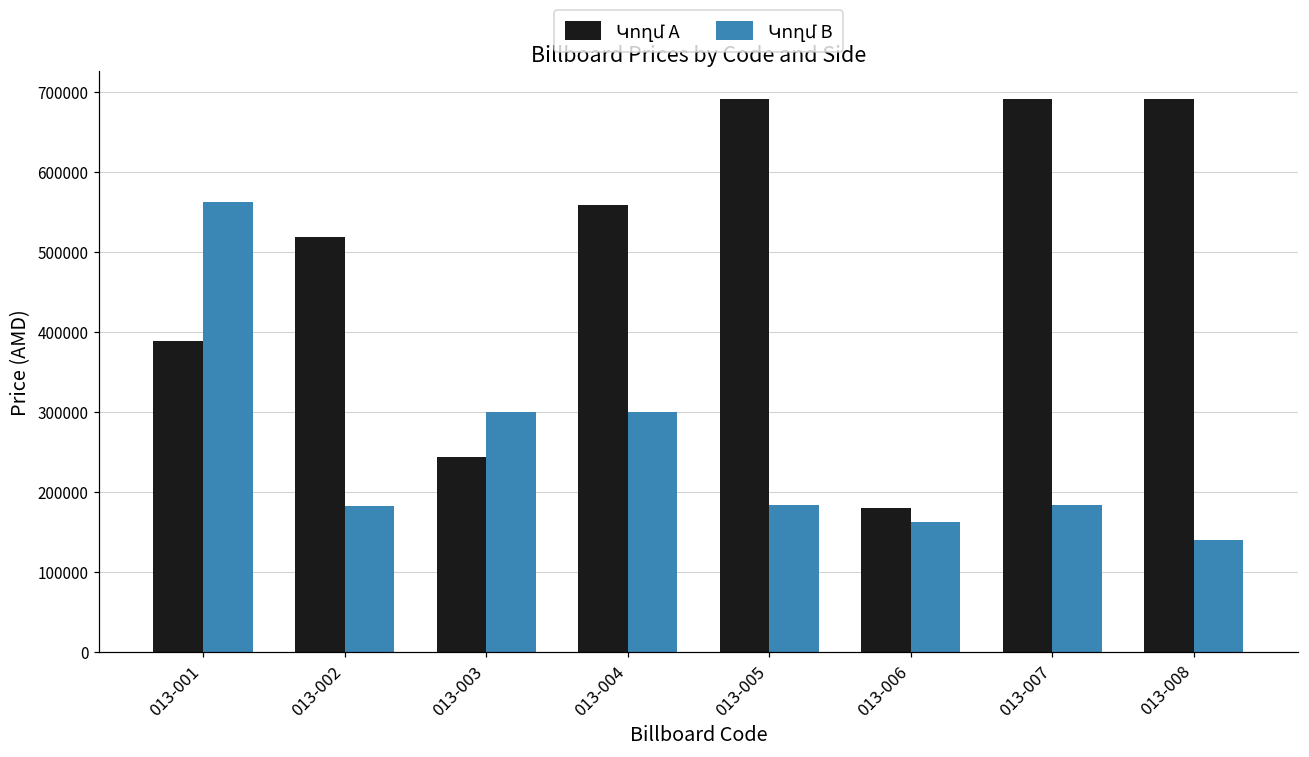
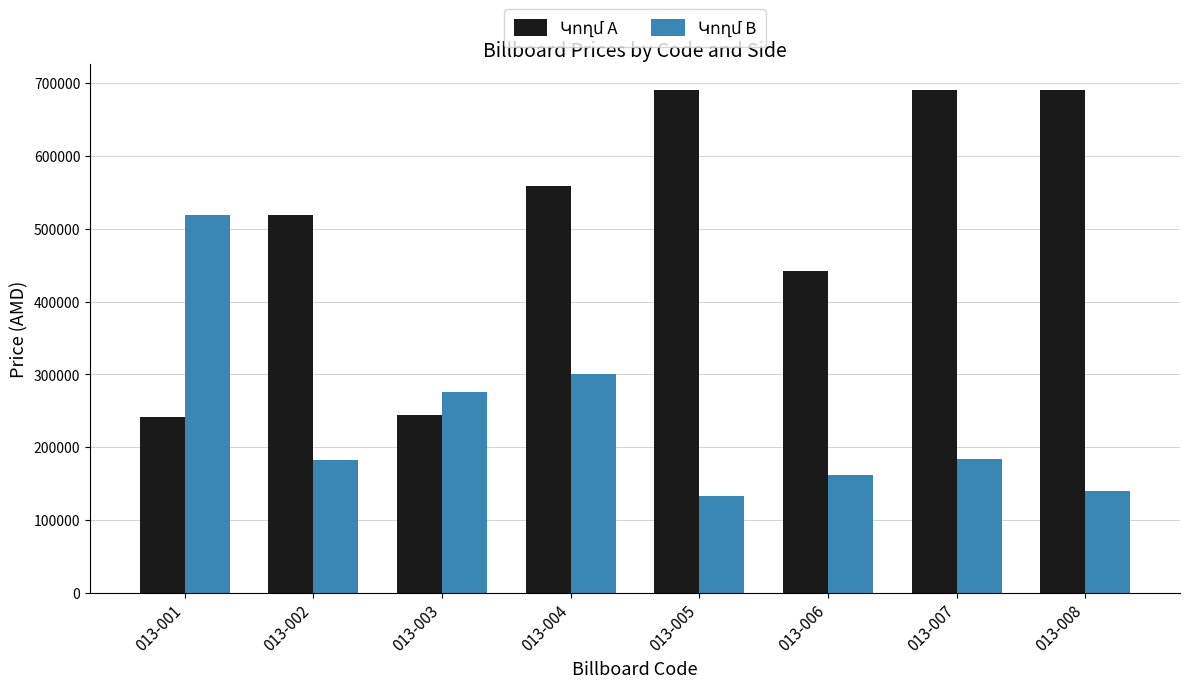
Կողմ A, 013-001: 390000 -> 240000
Կողմ B, 013-001: 560000 -> 520000
Կողմ B, 013-003: 300000 -> 280000
Կողմ B, 013-005: 180000 -> 130000
Կողմ A, 013-006: 180000 -> 440000
